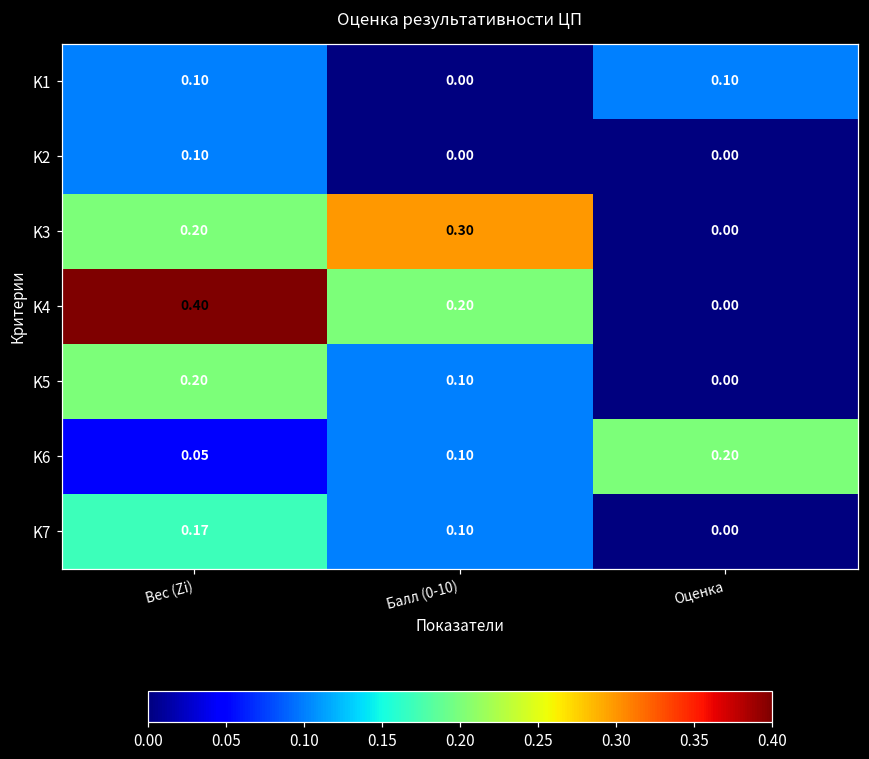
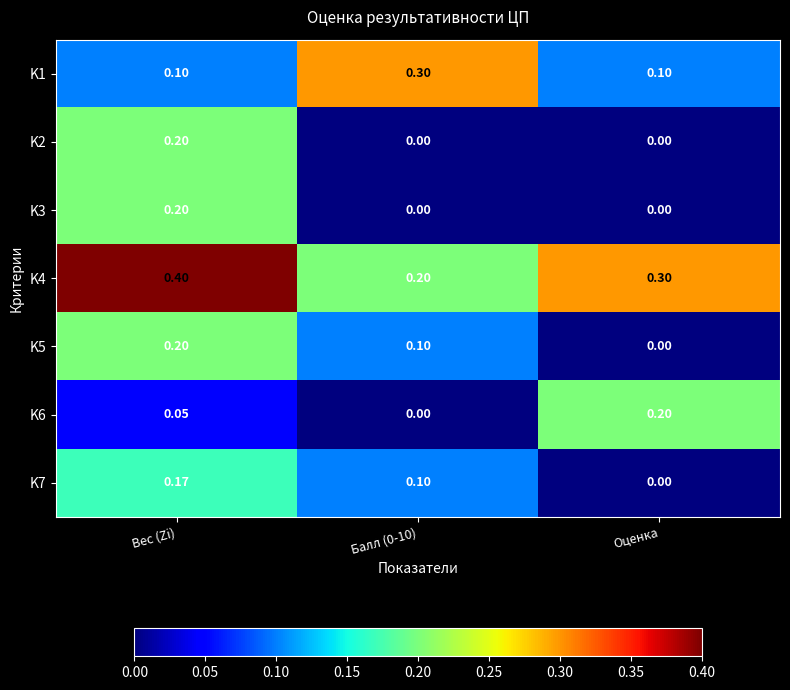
K1, Балл (0-10): 0.00 -> 0.30
K2, Вес (Zi): 0.10 -> 0.20
K3, Балл (0-10): 0.30 -> 0.00
K4, Оценка: 0.00 -> 0.30
K6, Балл (0-10): 0.10 -> 0.00
